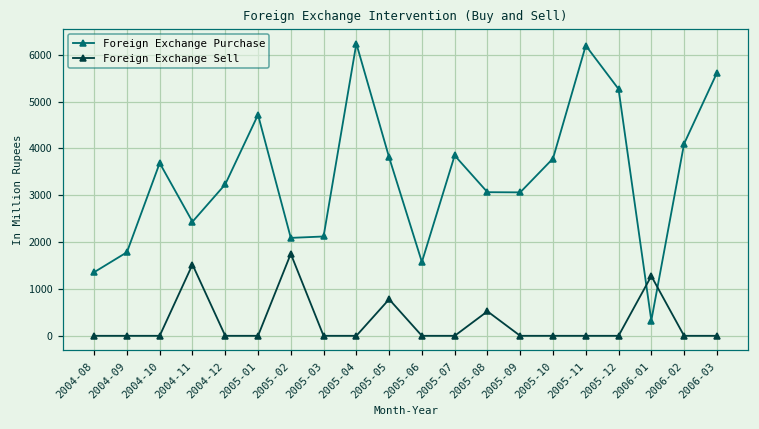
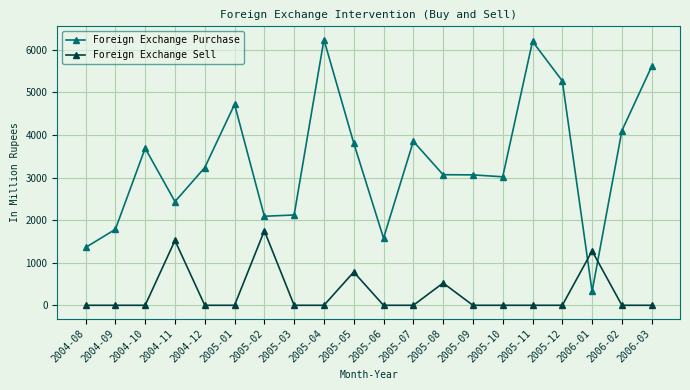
Foreign Exchange Purchase, 2005-10: 3800 -> 3000
